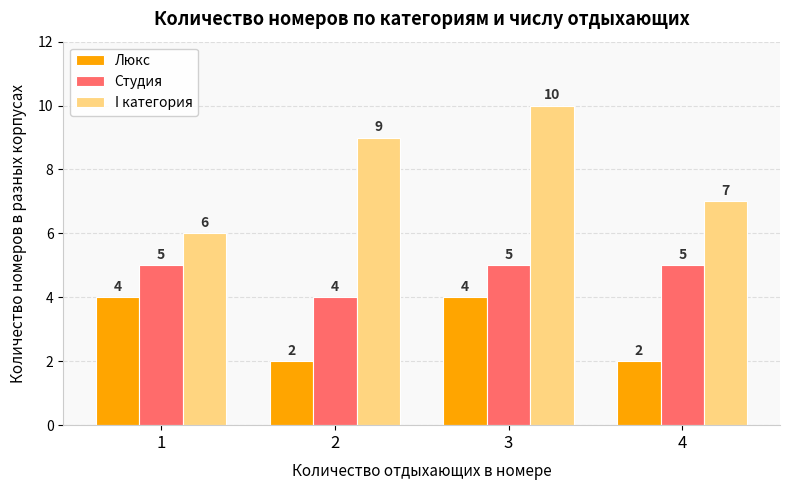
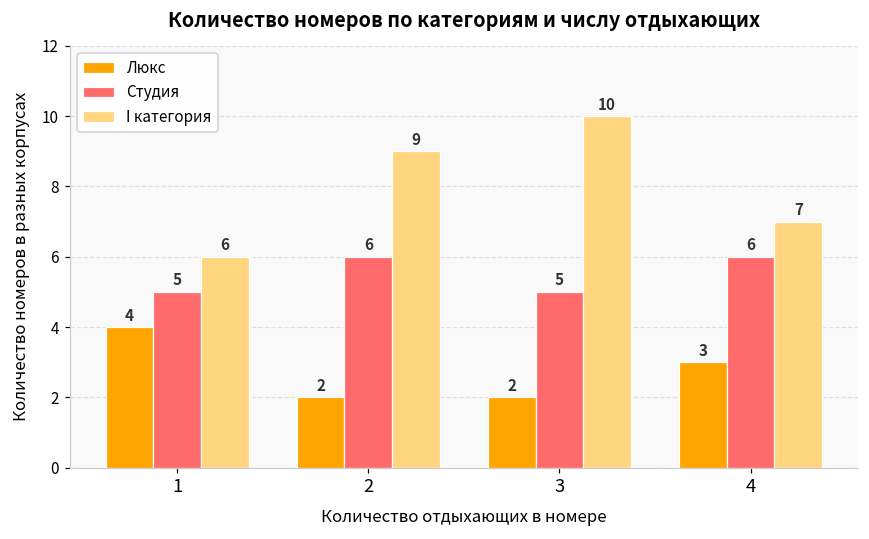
Студия, 2: 4 -> 6
Люкс, 3: 4 -> 2
Люкс, 4: 2 -> 3
Студия, 4: 5 -> 6
